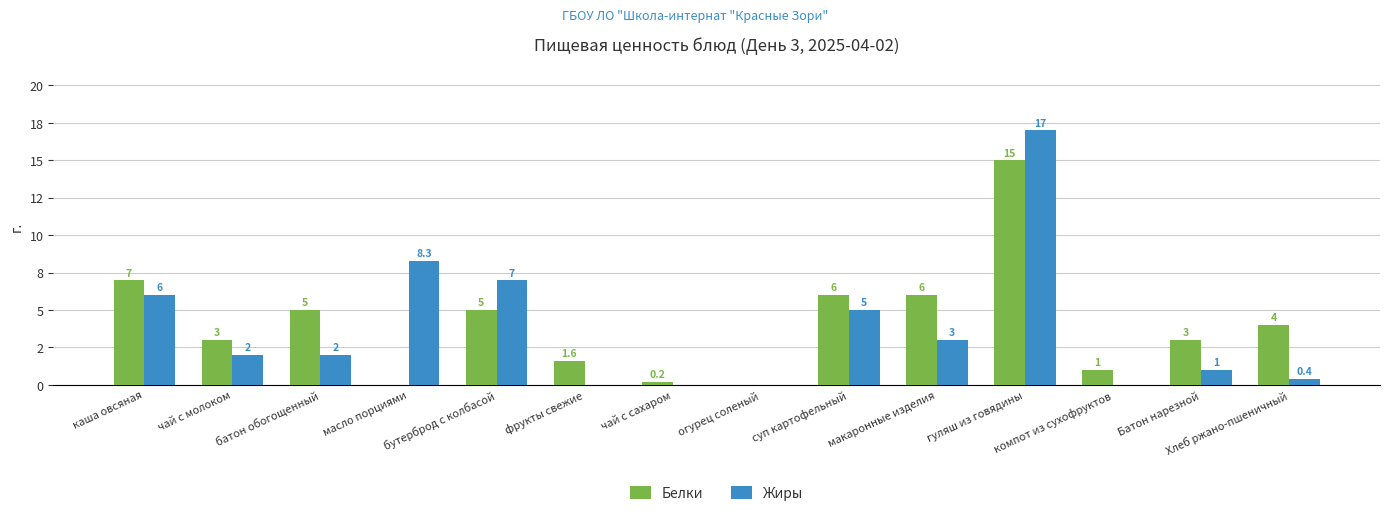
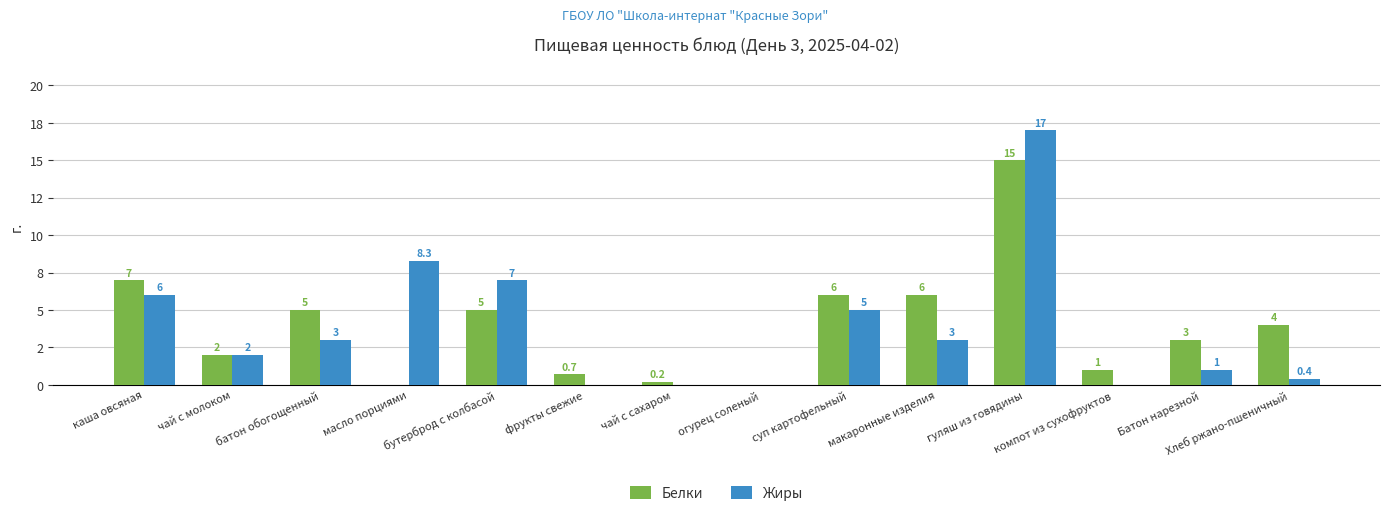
Белки, чай с молоком: 3 -> 2
Жиры, батон обогощенный: 2 -> 3
Белки, фрукты свежие: 1.6 -> 0.7
